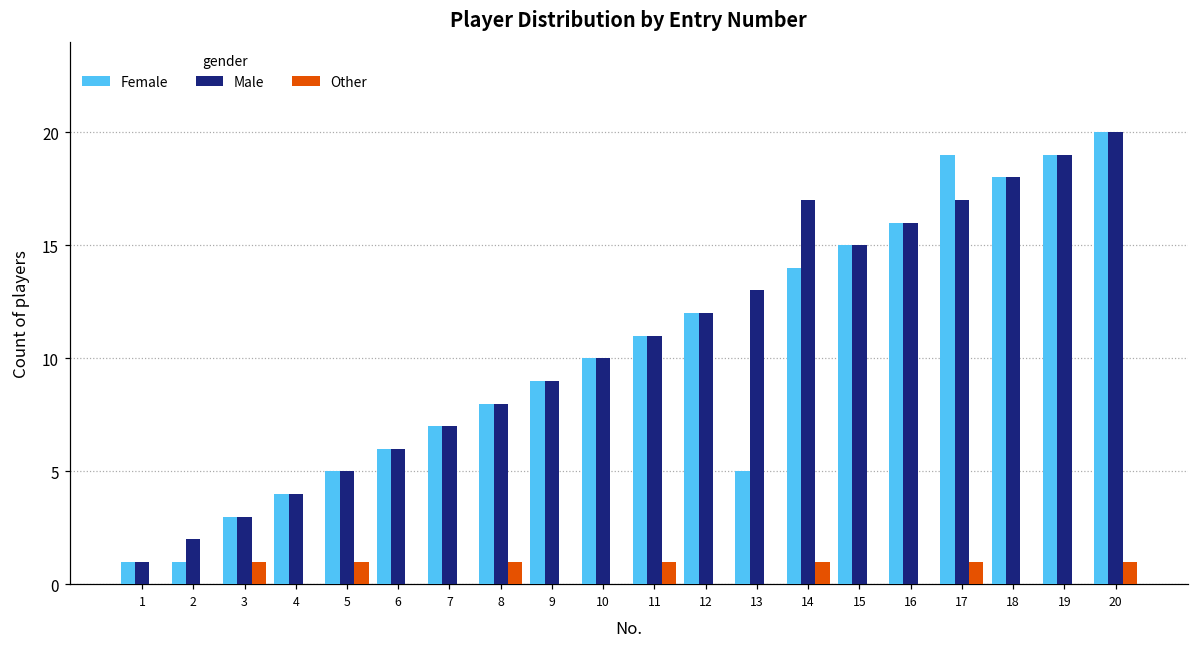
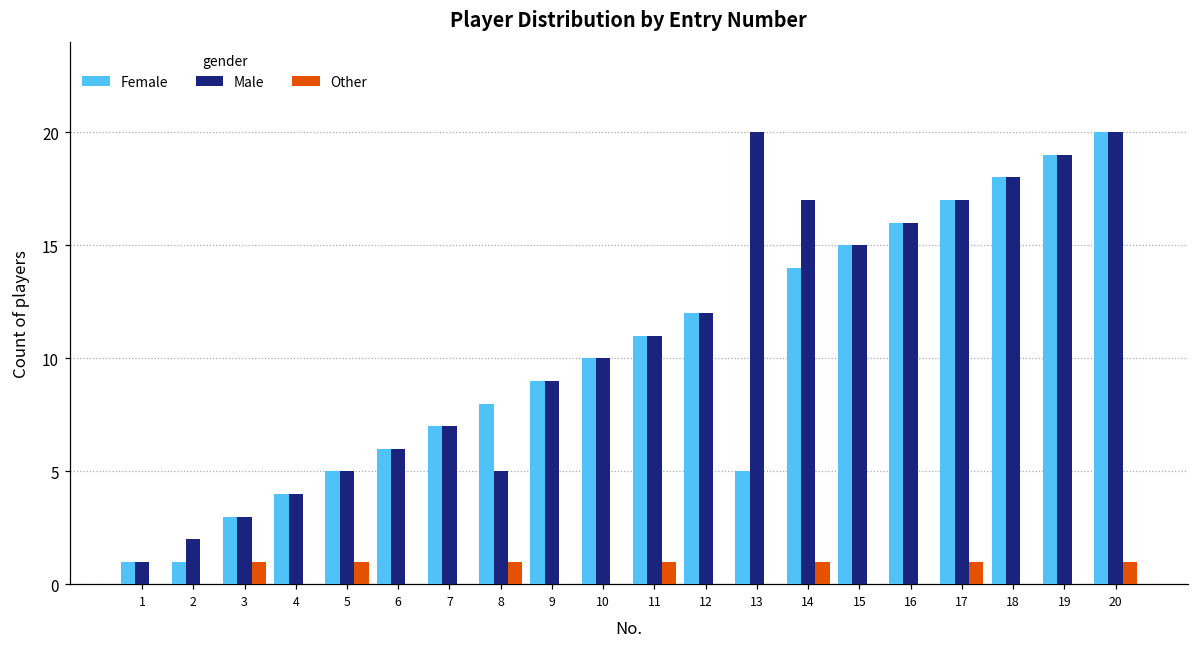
Male, 8: 8 -> 5
Male, 13: 13 -> 20
Female, 17: 19 -> 17
